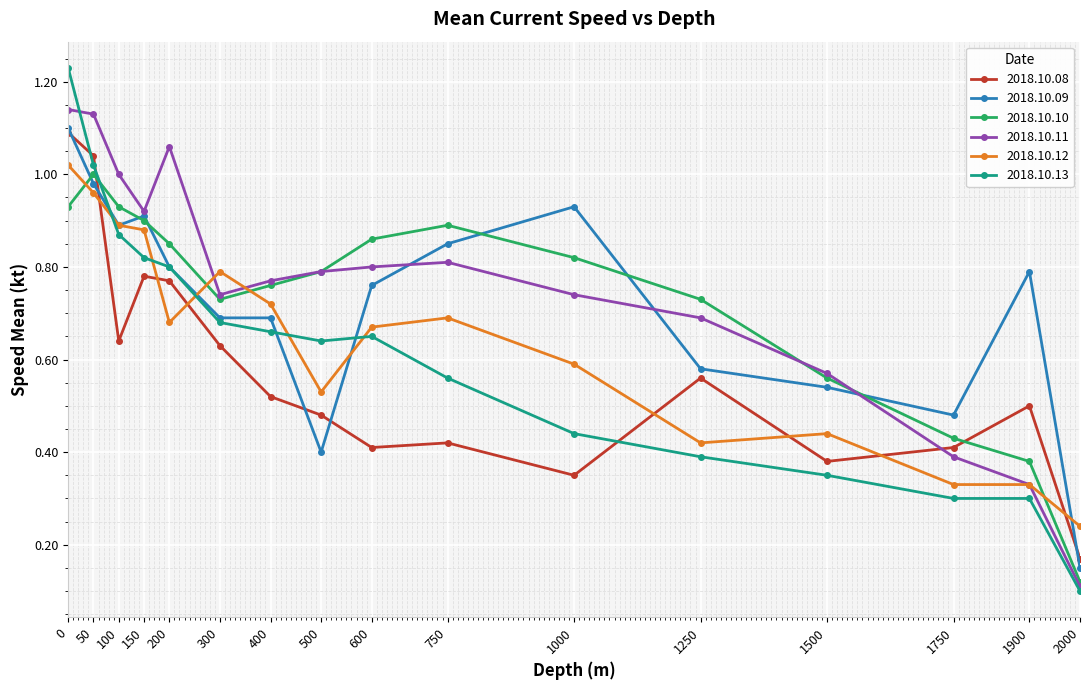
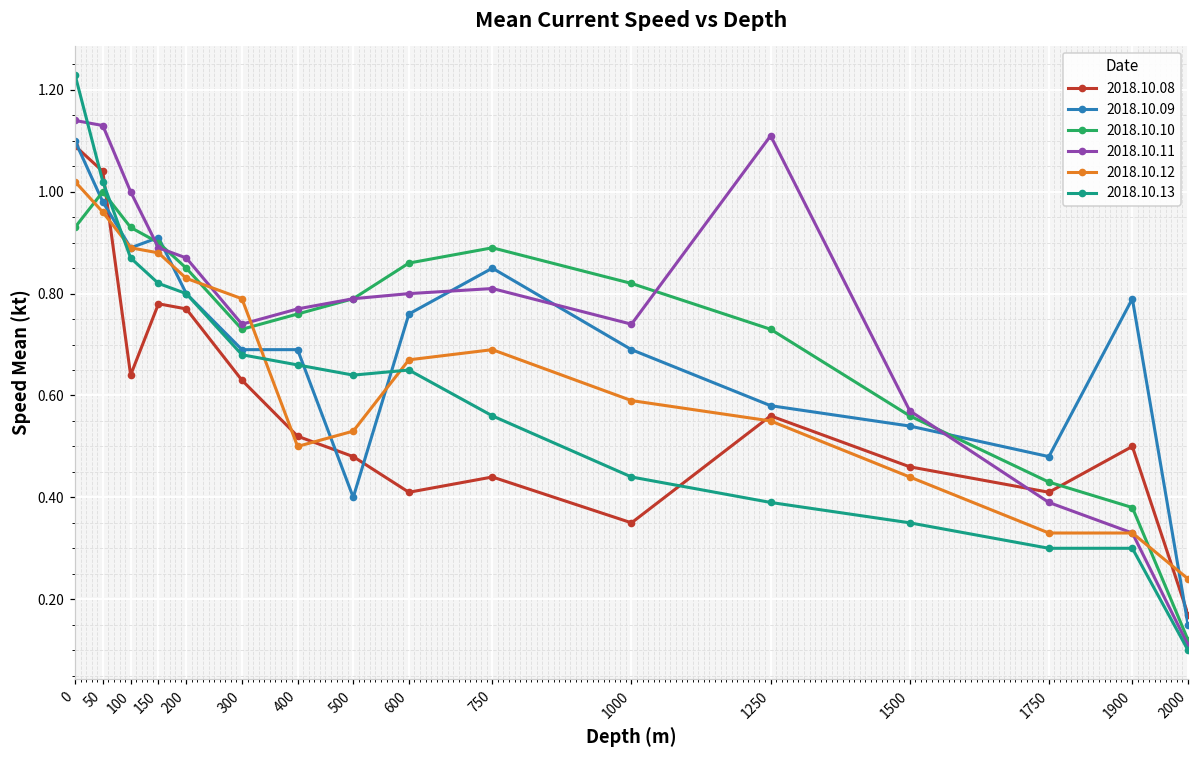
2018.10.11, 150: 0.92 -> 0.89
2018.10.11, 200: 1.06 -> 0.87
2018.10.12, 200: 0.68 -> 0.83
2018.10.12, 400: 0.72 -> 0.50
2018.10.08, 750: 0.42 -> 0.44
2018.10.09, 1000: 0.93 -> 0.69
2018.10.11, 1250: 0.69 -> 1.11
2018.10.12, 1250: 0.42 -> 0.55
2018.10.08, 1500: 0.38 -> 0.46
